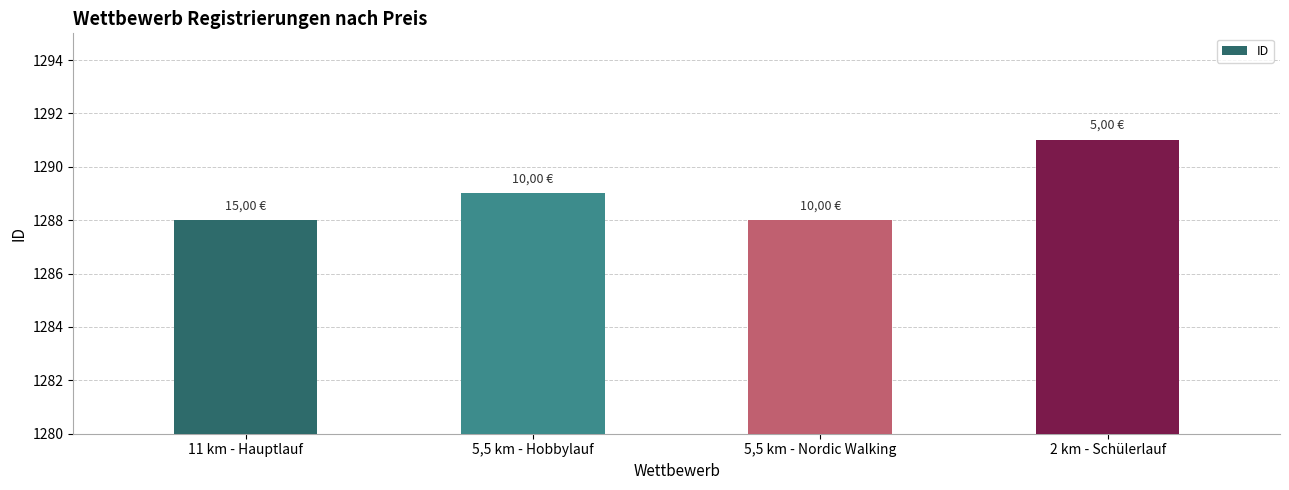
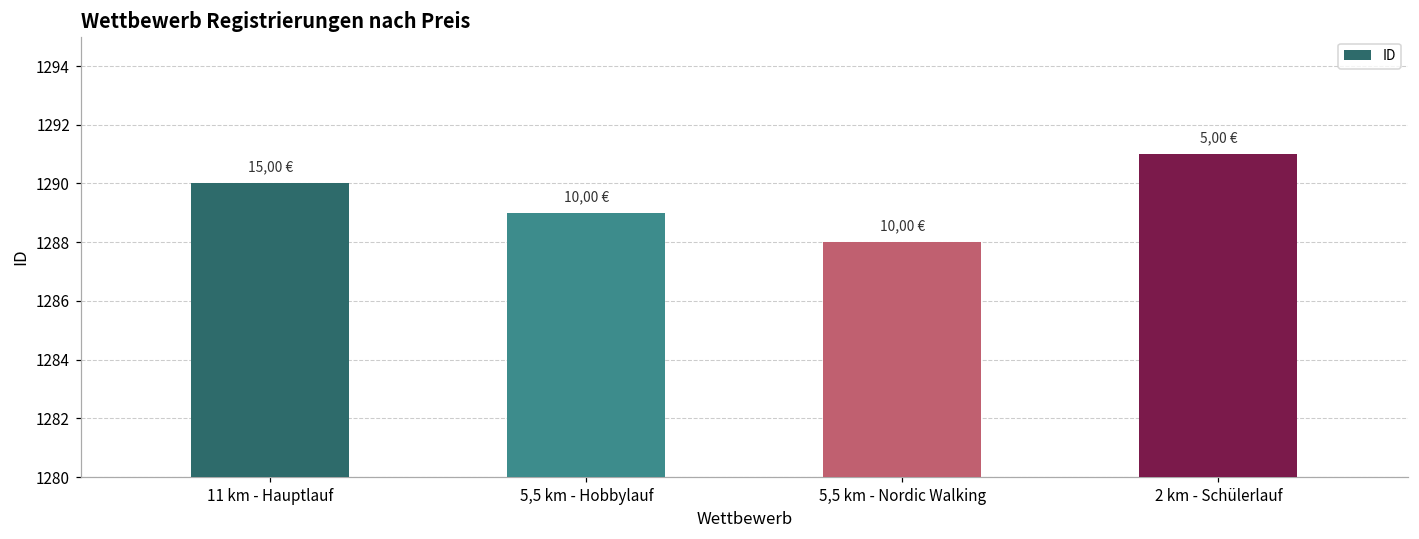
11 km - Hauptlauf: 1288 -> 1290
